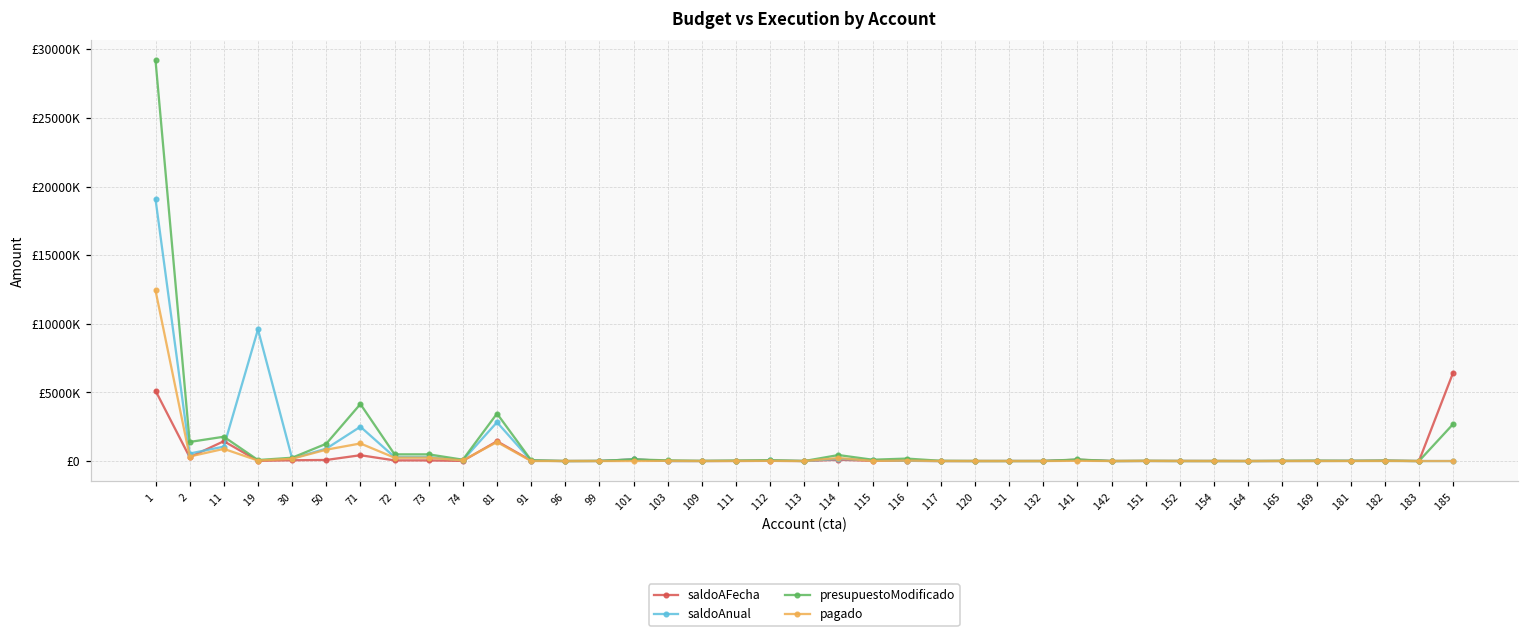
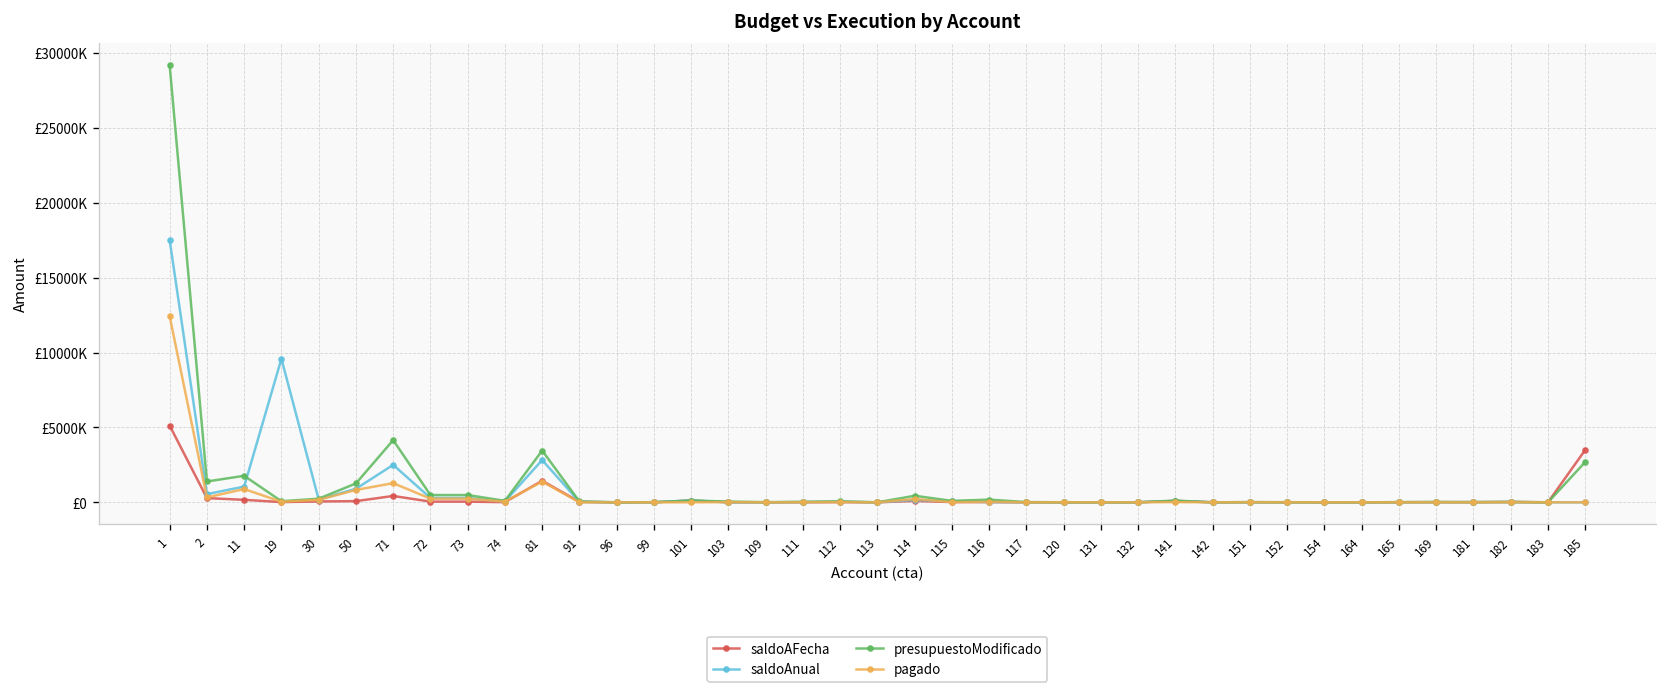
saldoAnual, 1: £19100000 -> £17500000
saldoAFecha, 11: £1400000 -> £200000
saldoAFecha, 185: £6400000 -> £3500000
